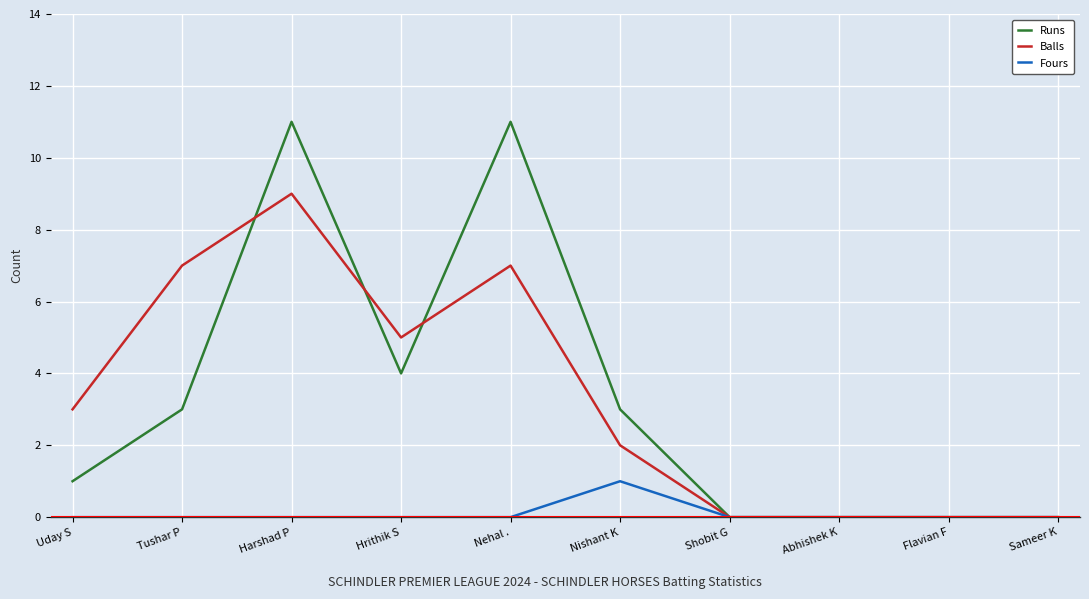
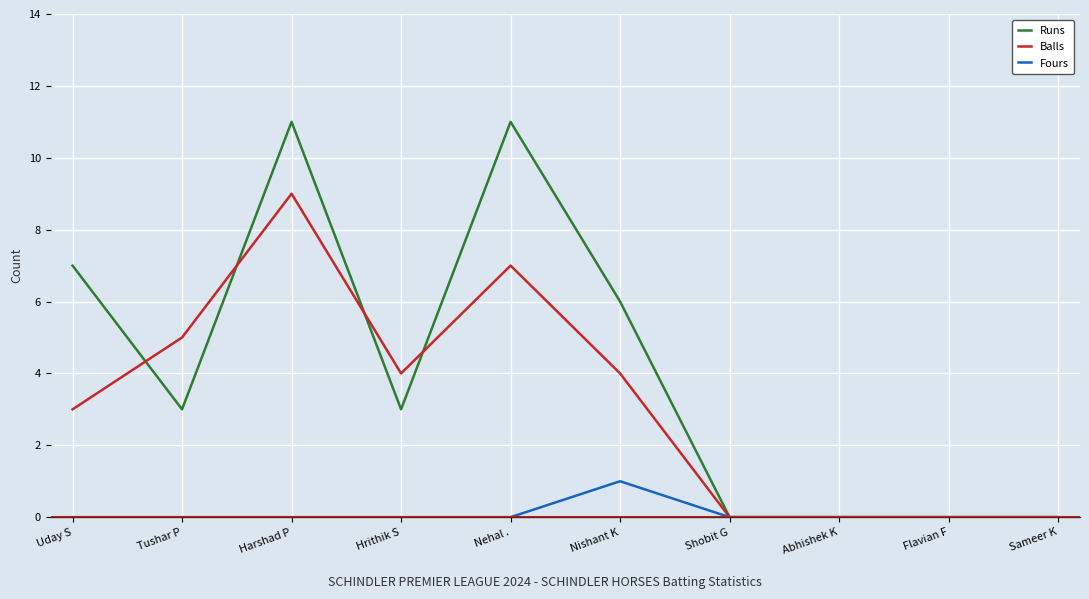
Runs, Uday S: 1 -> 7
Balls, Tushar P: 7 -> 5
Runs, Hrithik S: 4 -> 3
Balls, Hrithik S: 5 -> 4
Runs, Nishant K: 3 -> 6
Balls, Nishant K: 2 -> 4
